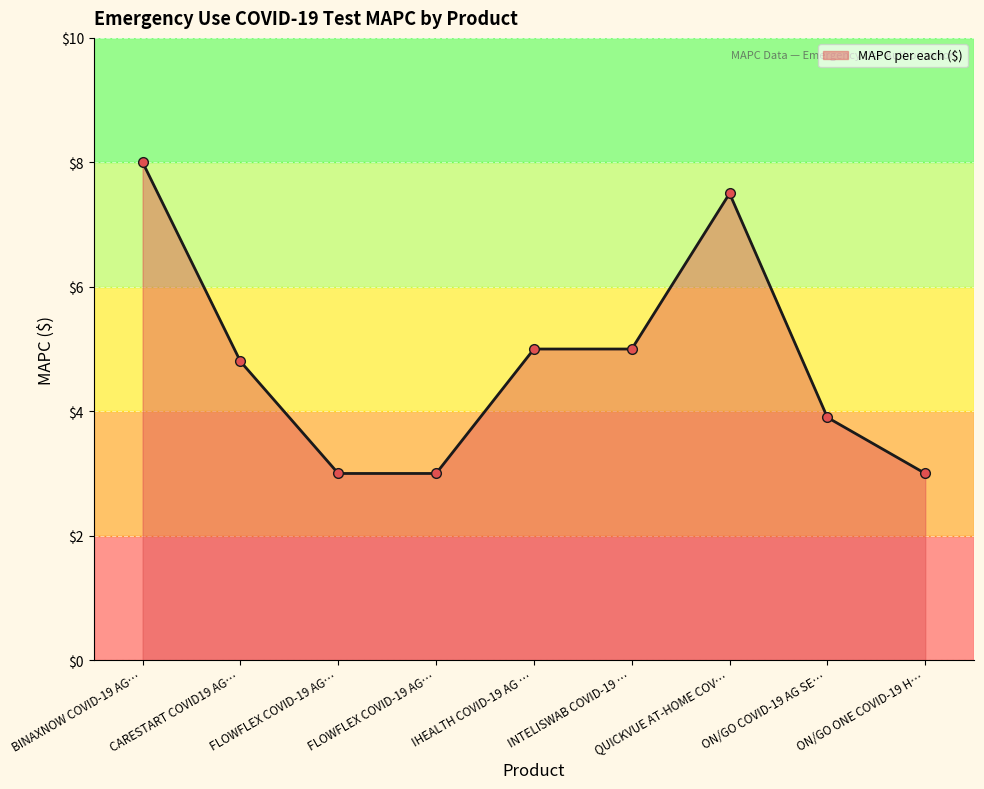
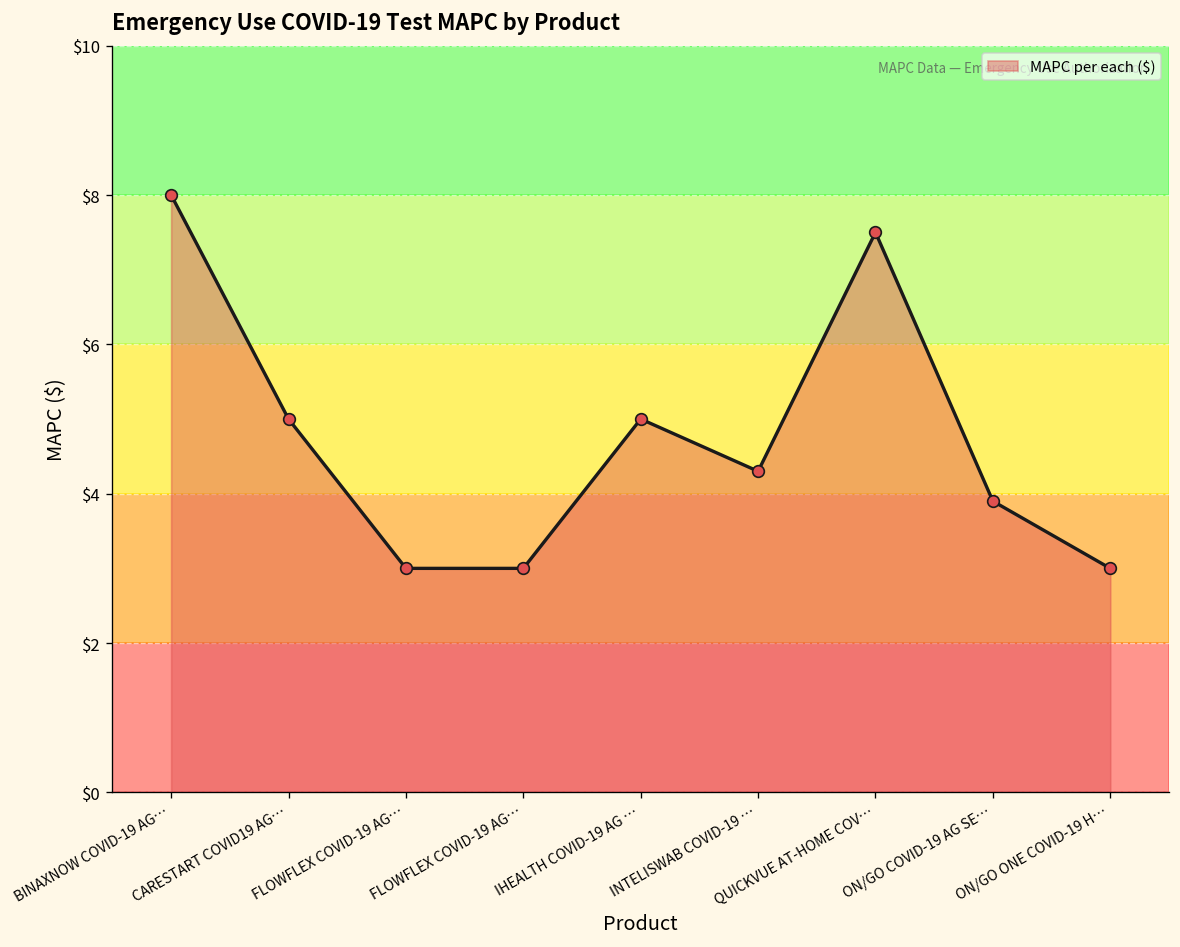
CARESTART COVID19 AG…: $4.8 -> $5.0
INTELISWAB COVID-19 …: $5.0 -> $4.3
